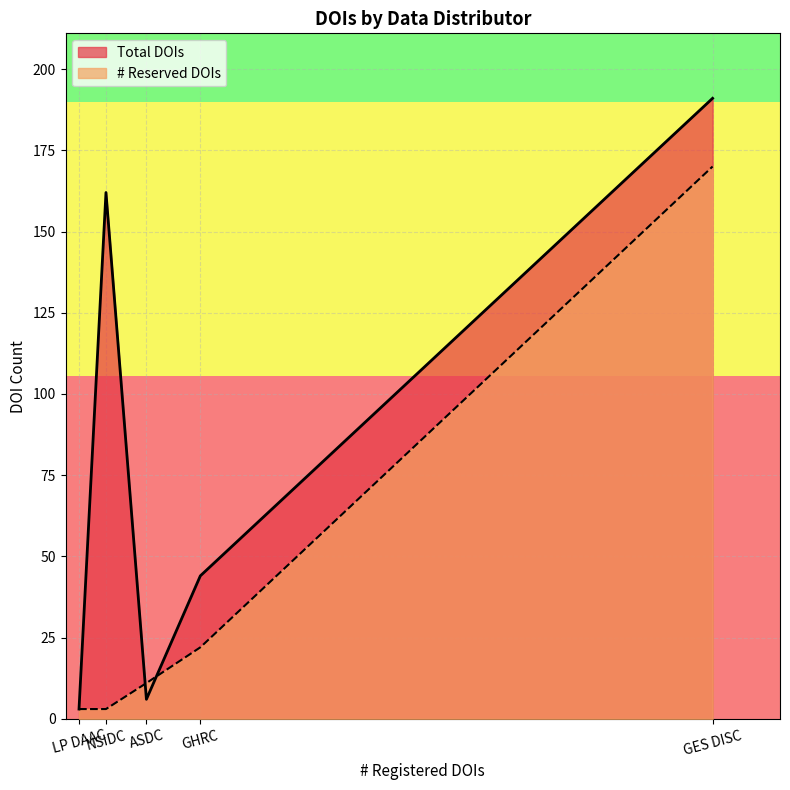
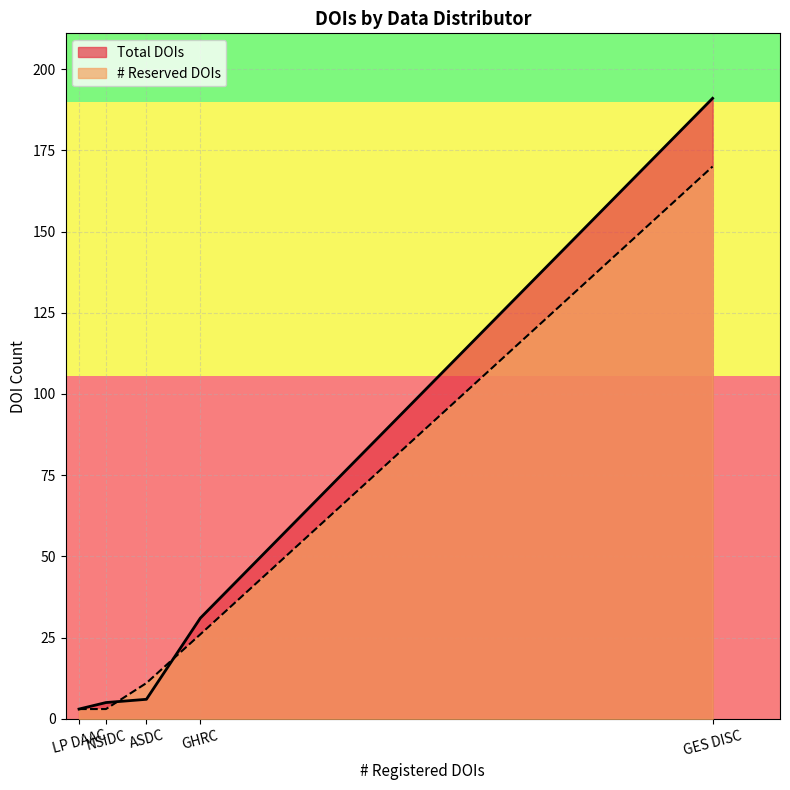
Total DOIs, NSIDC: 162 -> 5
Total DOIs, GHRC: 44 -> 31
# Reserved DOIs, GHRC: 22 -> 26
